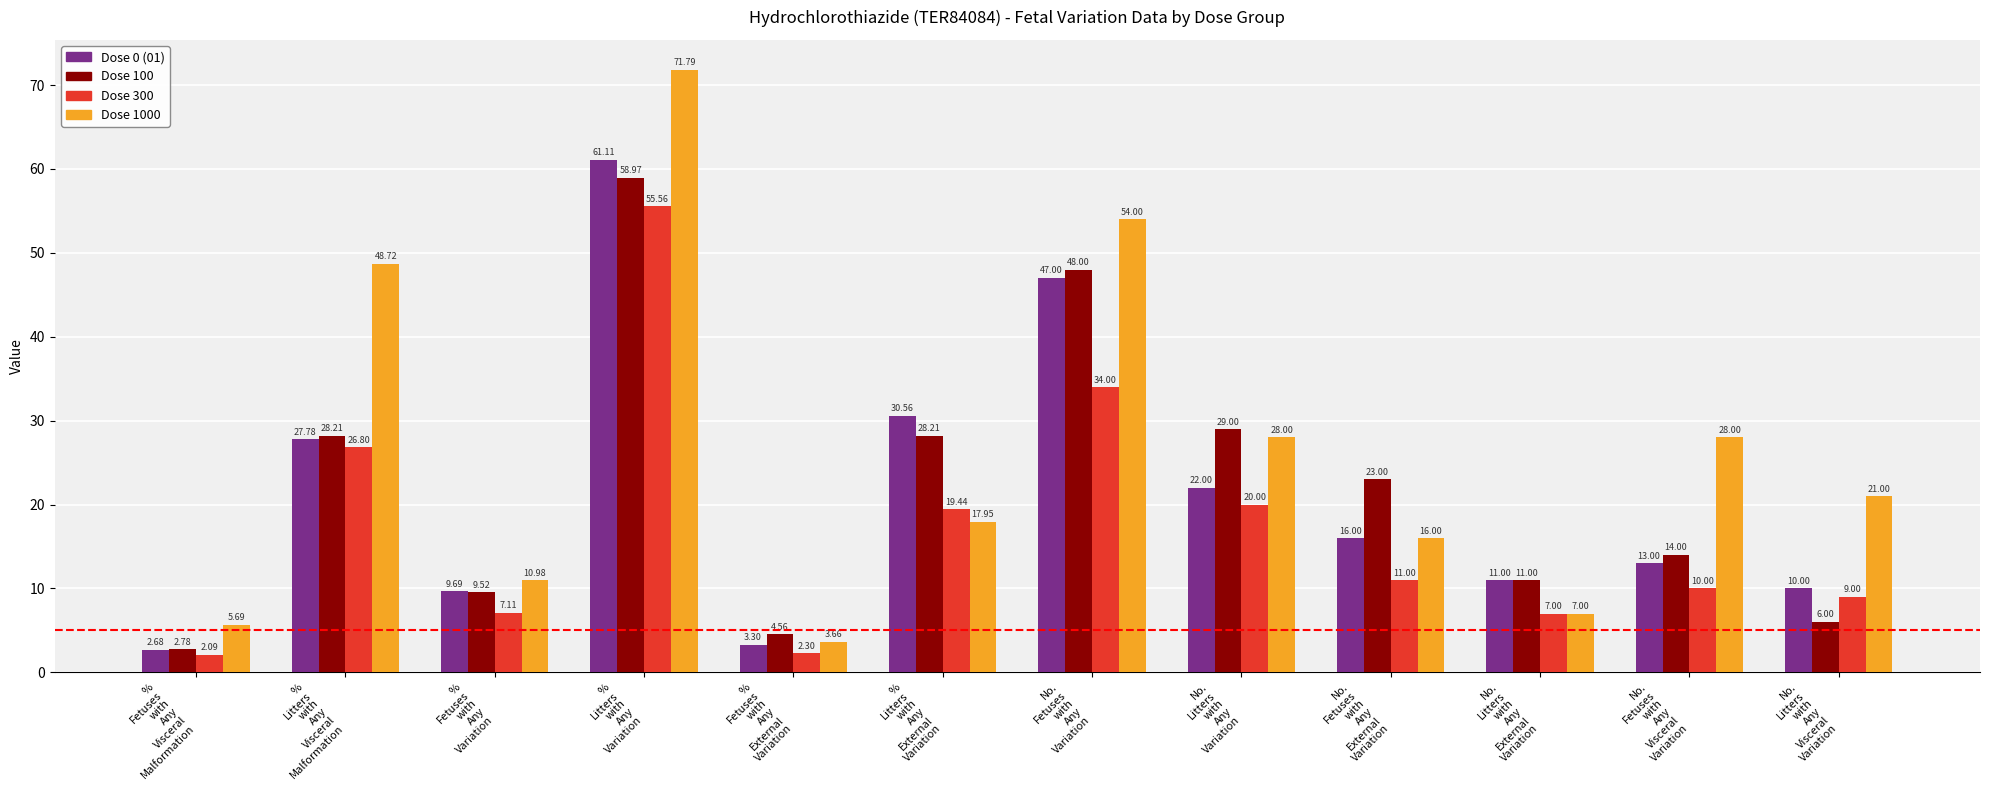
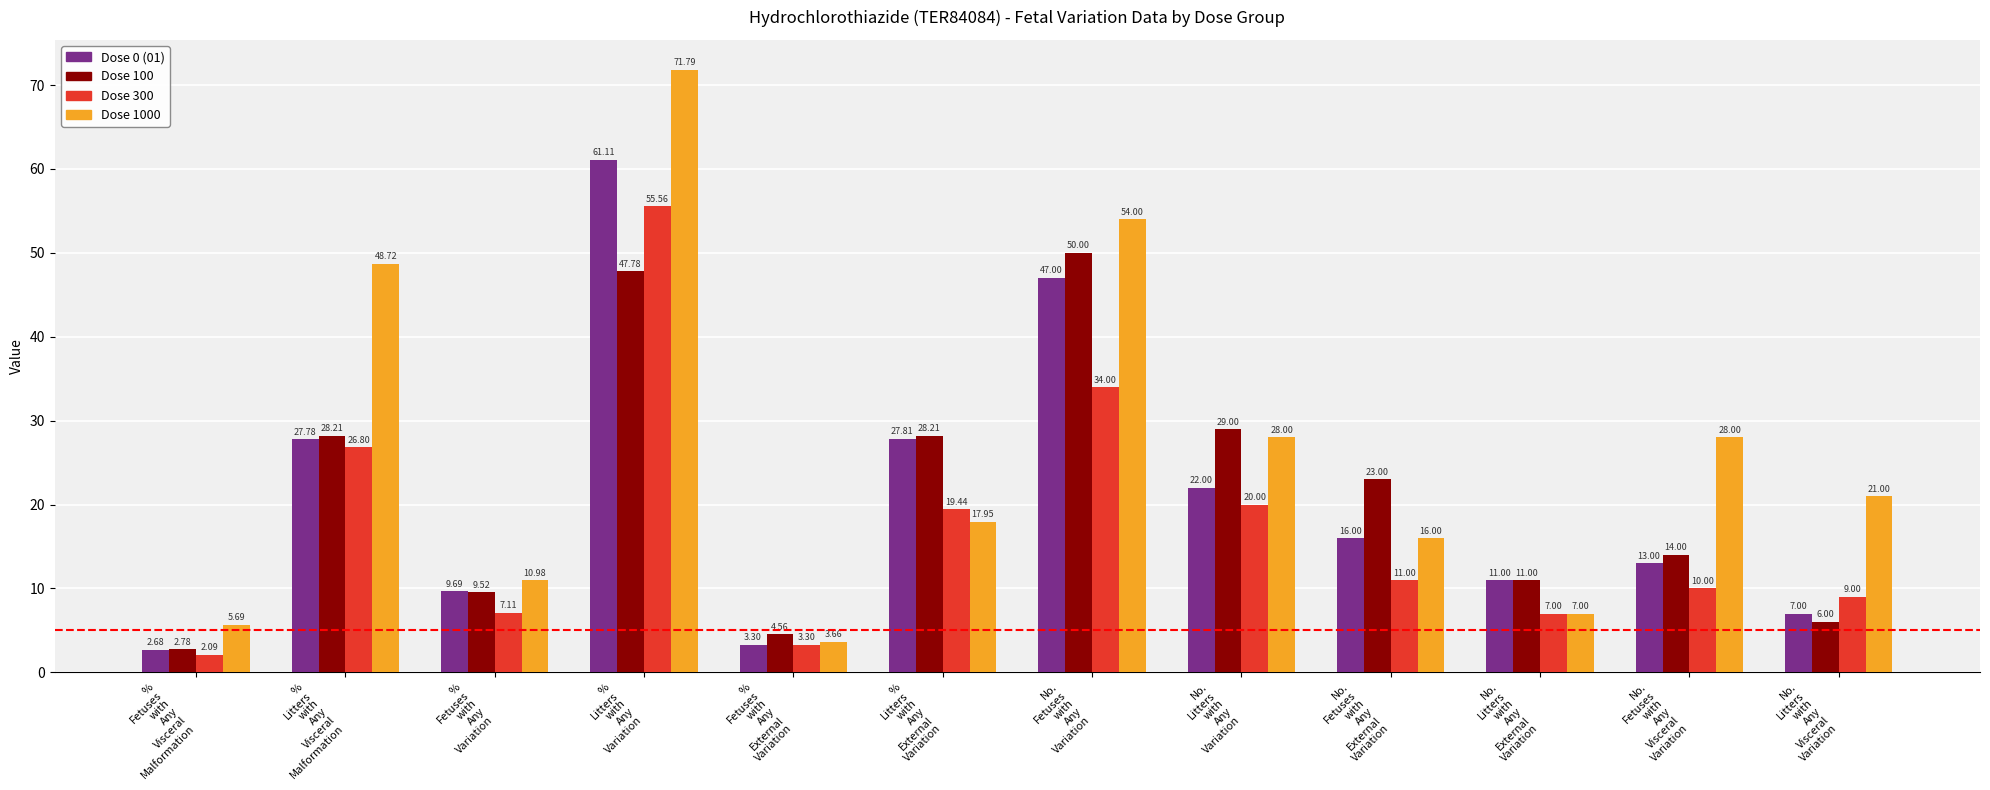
Dose 100, % Litters with Any Variation: 58.97 -> 47.78
Dose 300, % Fetuses with Any External Variation: 2.30 -> 3.30
Dose 0 (01), % Litters with Any External Variation: 30.56 -> 27.81
Dose 100, No. Fetuses with Any Variation: 48.00 -> 50.00
Dose 0 (01), No. Litters with Any Visceral Variation: 10.00 -> 7.00
